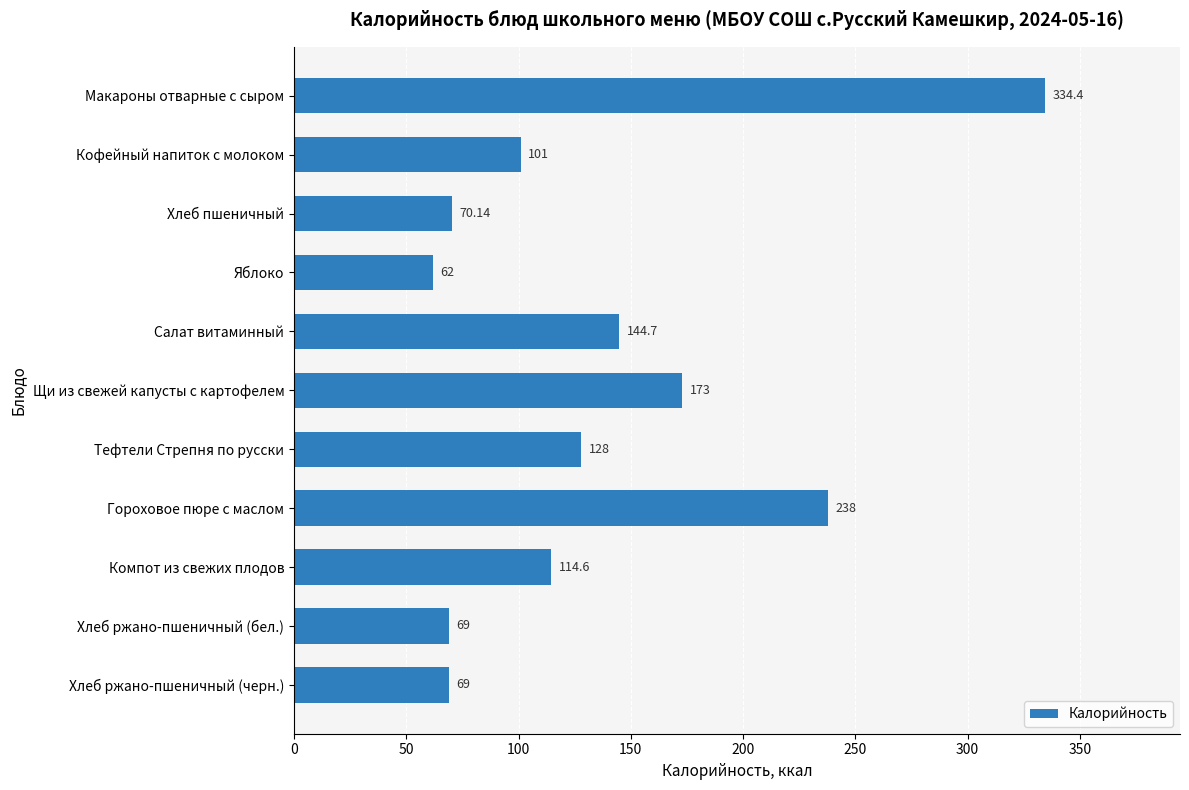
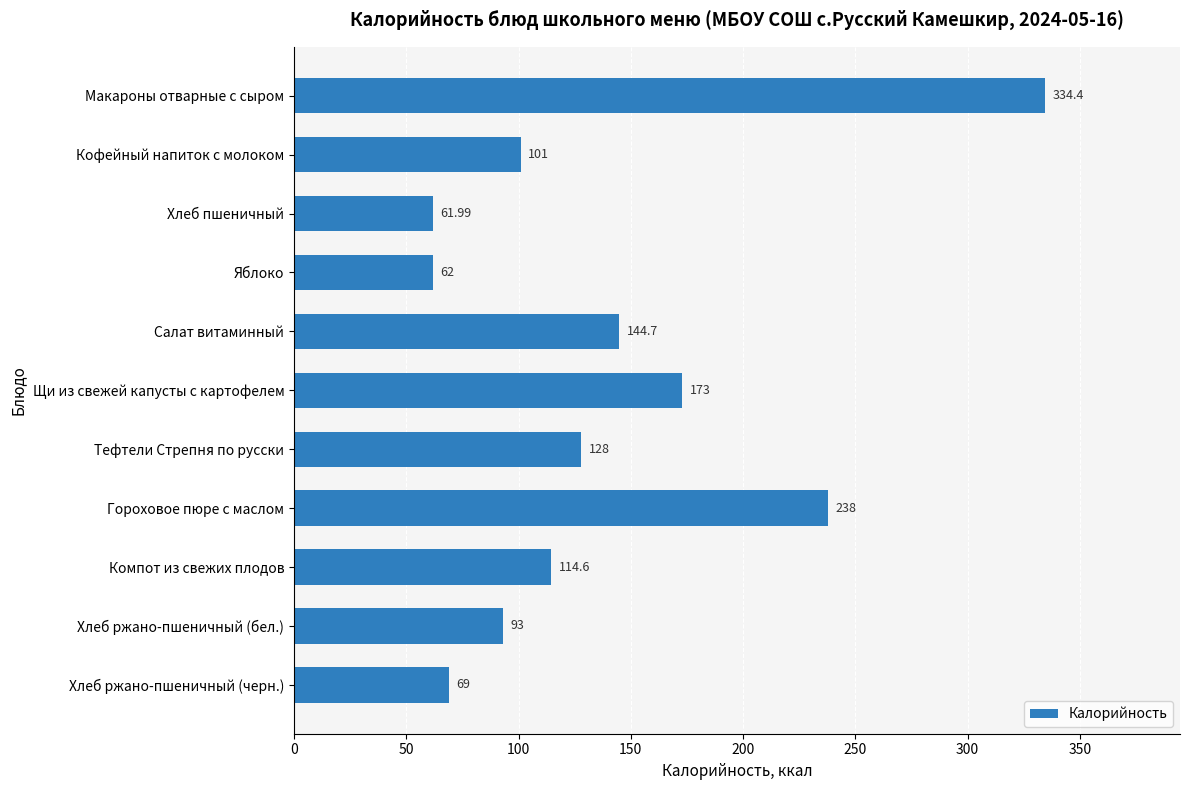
Хлеб пшеничный: 70.14 -> 61.99
Хлеб ржано-пшеничный (бел.): 69 -> 93
